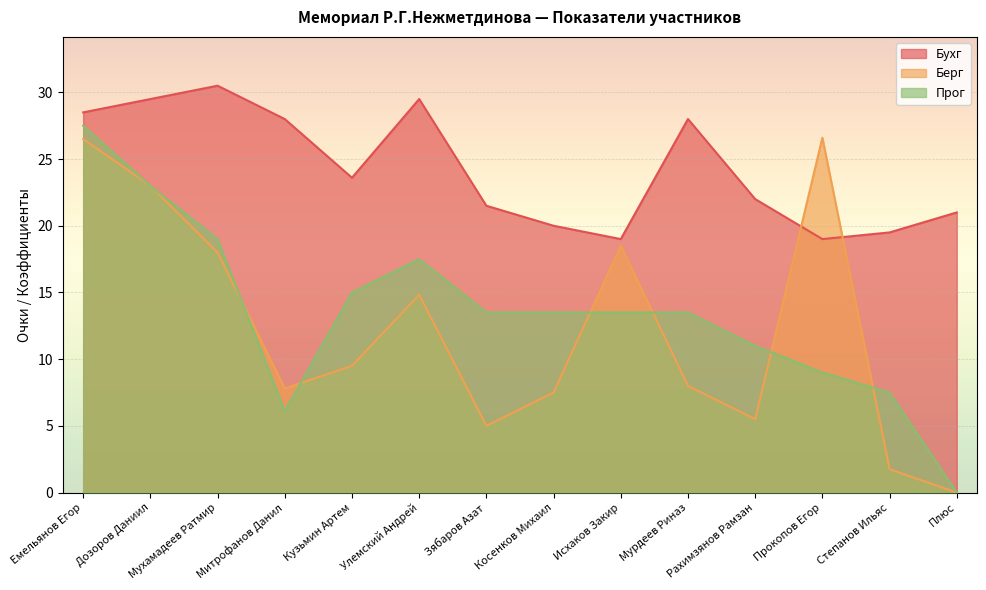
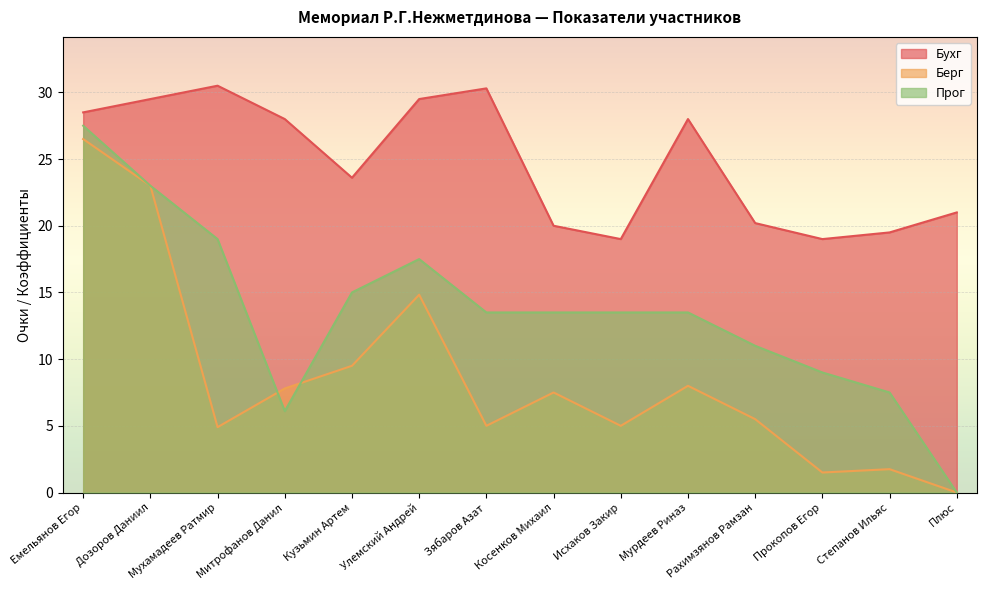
Берг, Мухамадеев Ратмир: 18.0 -> 4.9
Бухг, Зябаров Азат: 21.5 -> 30.3
Берг, Исхаков Закир: 18.5 -> 5.0
Бухг, Рахимзянов Рамзан: 22.0 -> 20.2
Берг, Прокопов Егор: 26.6 -> 1.5
